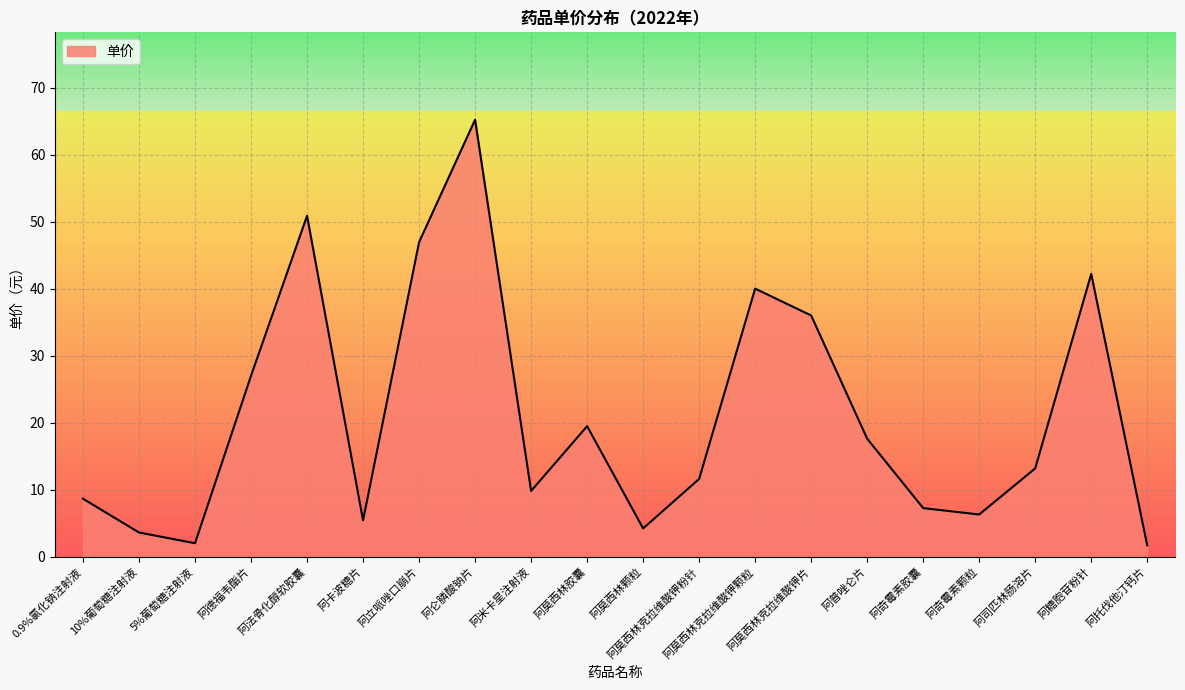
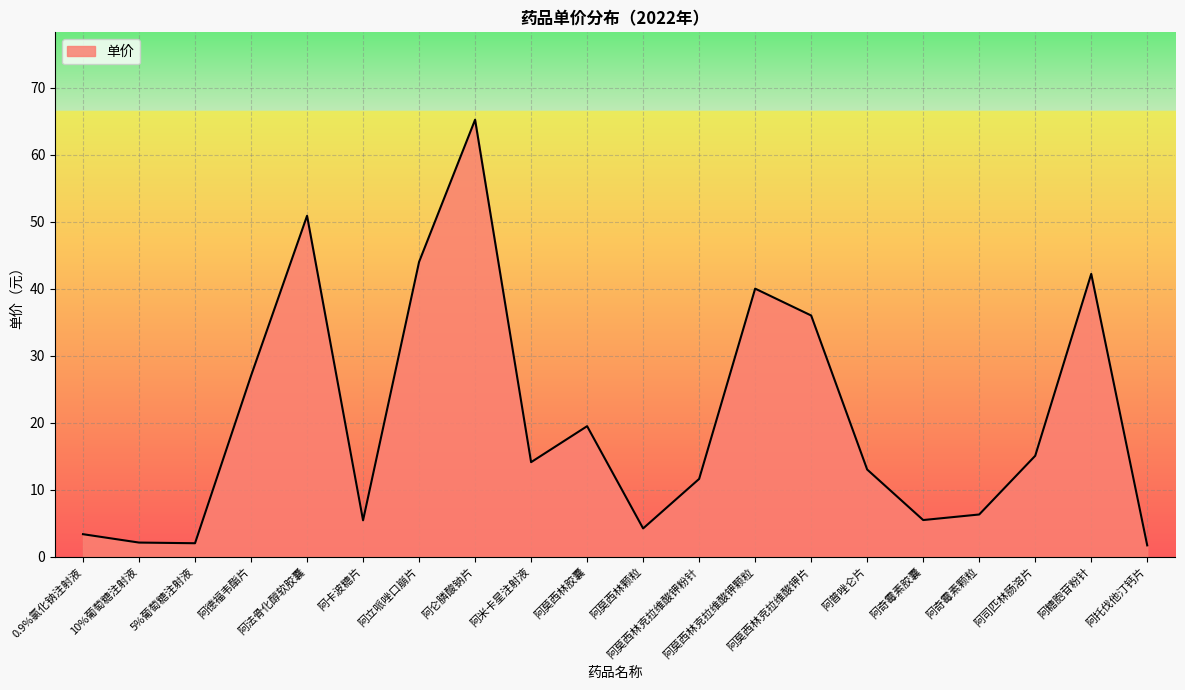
0.9%氯化钠注射液: 9 -> 3
10%葡萄糖注射液: 4 -> 2
阿立哌唑口崩片: 47 -> 44
阿米卡星注射液: 10 -> 14
阿普唑仑片: 18 -> 13
阿奇霉素胶囊: 7 -> 5
阿司匹林肠溶片: 13 -> 15
